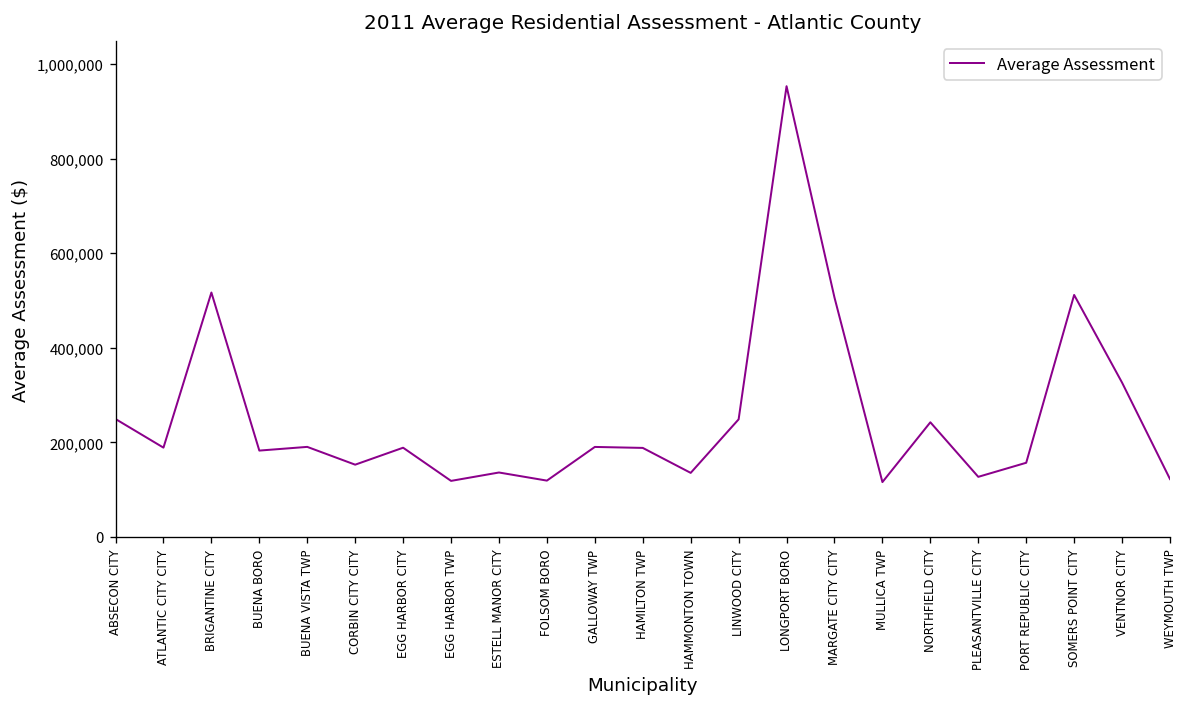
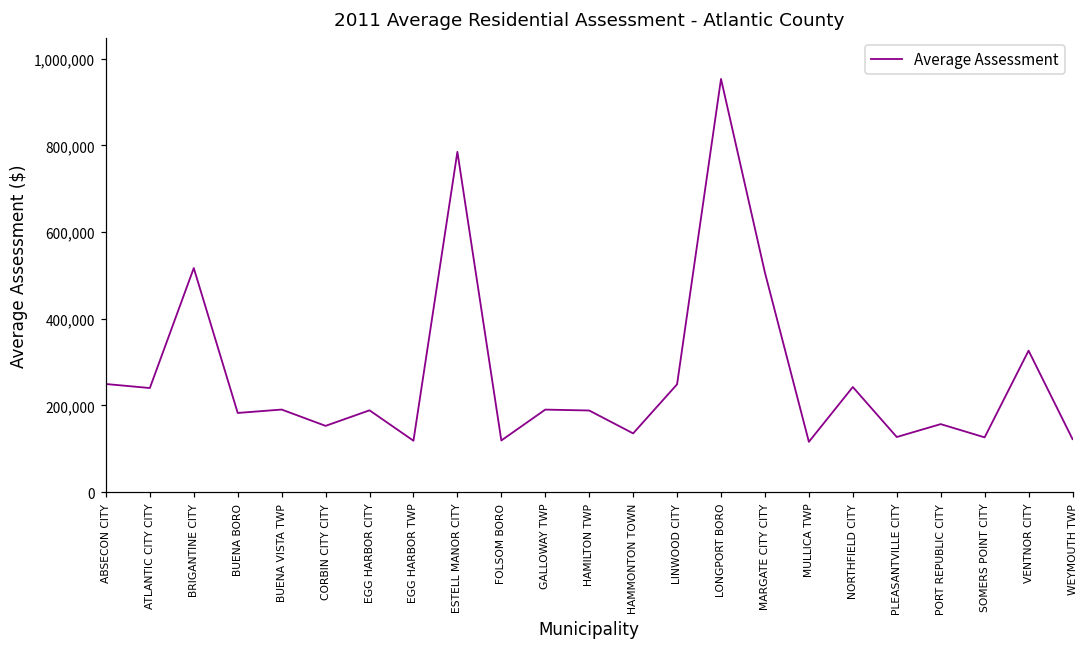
ATLANTIC CITY CITY: 190,000 -> 240,000
ESTELL MANOR CITY: 140,000 -> 790,000
SOMERS POINT CITY: 510,000 -> 130,000
